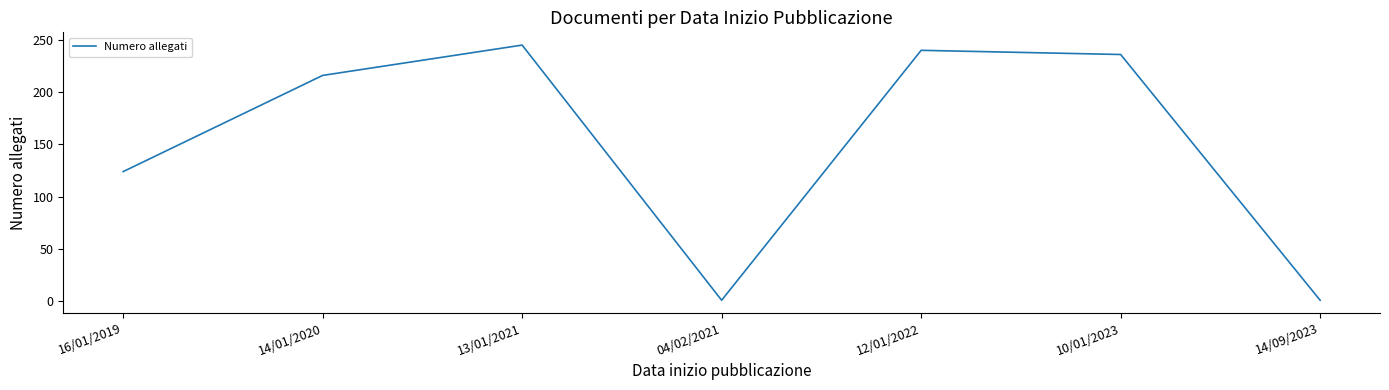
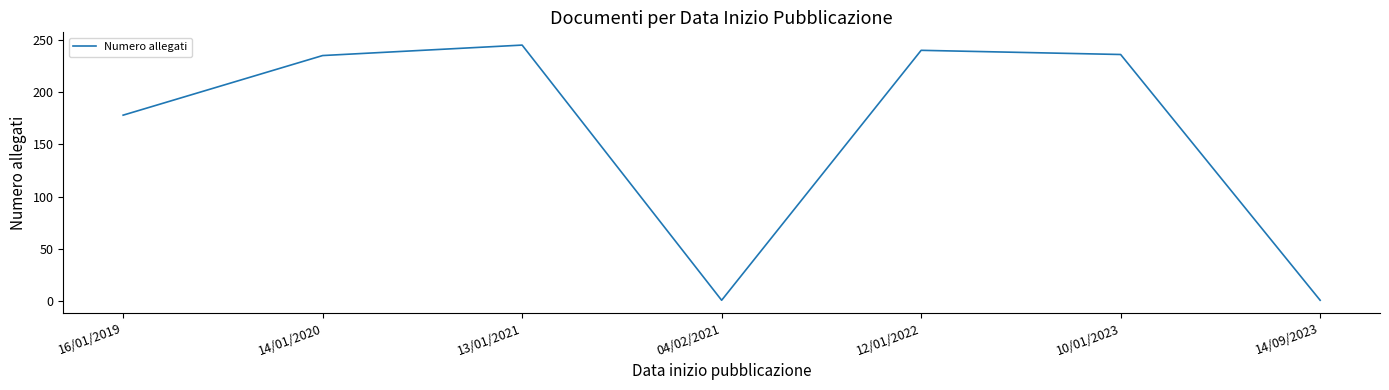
16/01/2019: 124 -> 178
14/01/2020: 216 -> 235
